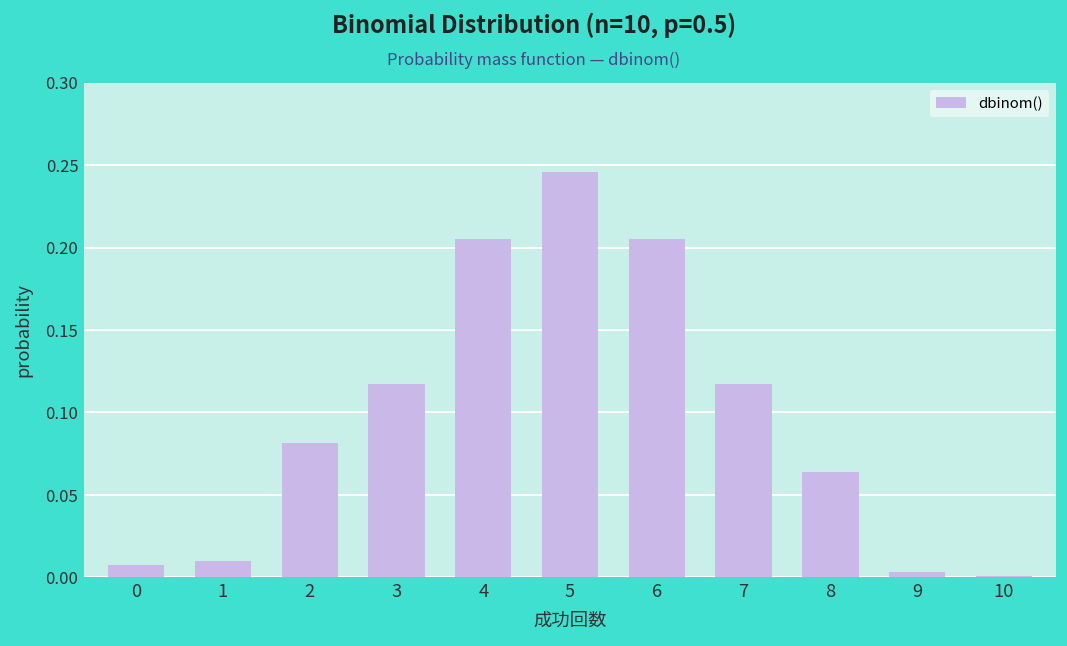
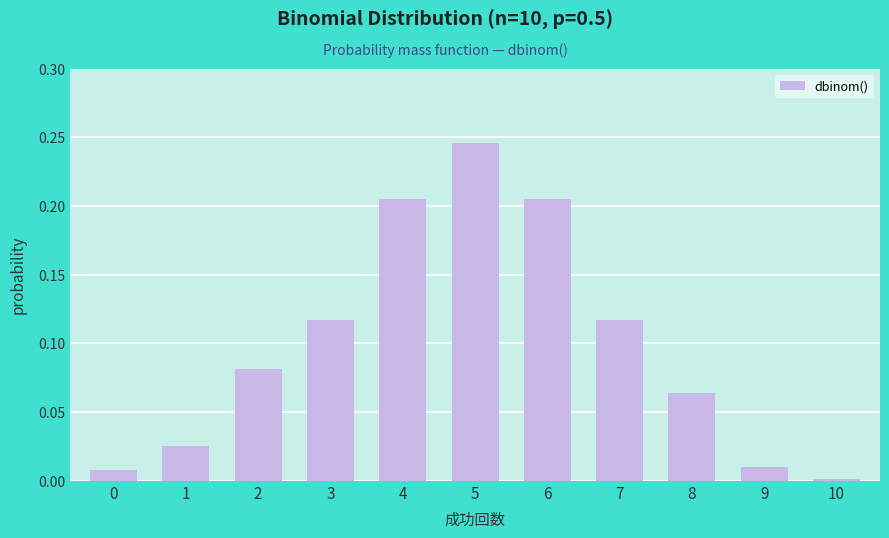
1: 0.010 -> 0.026
9: 0.004 -> 0.010
